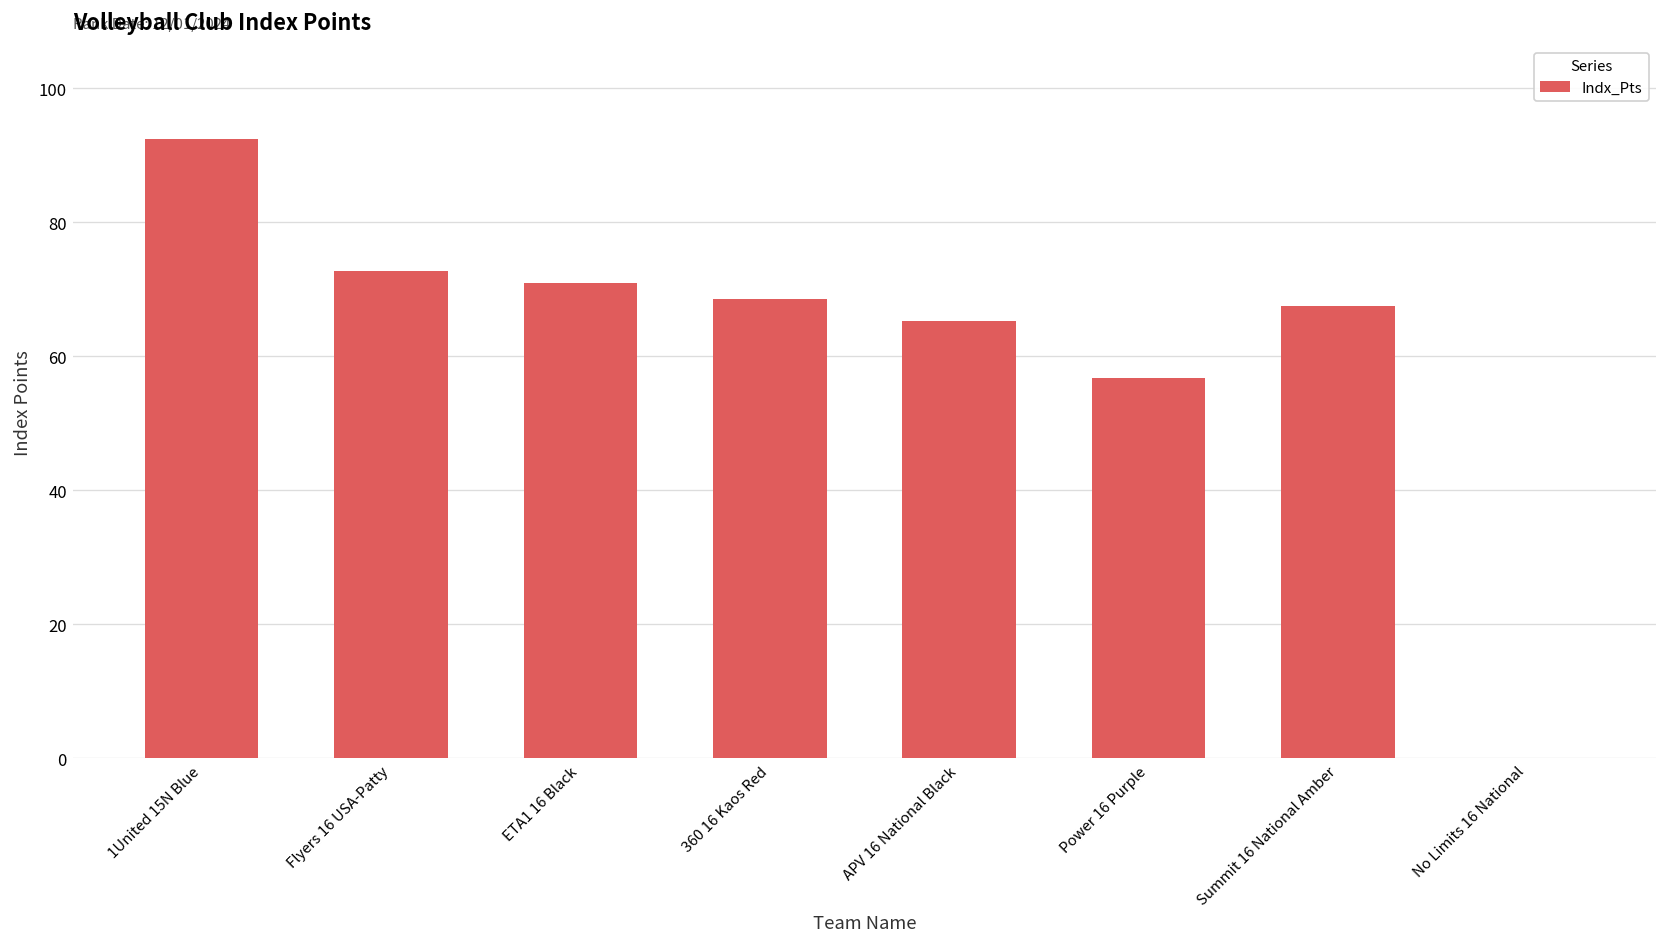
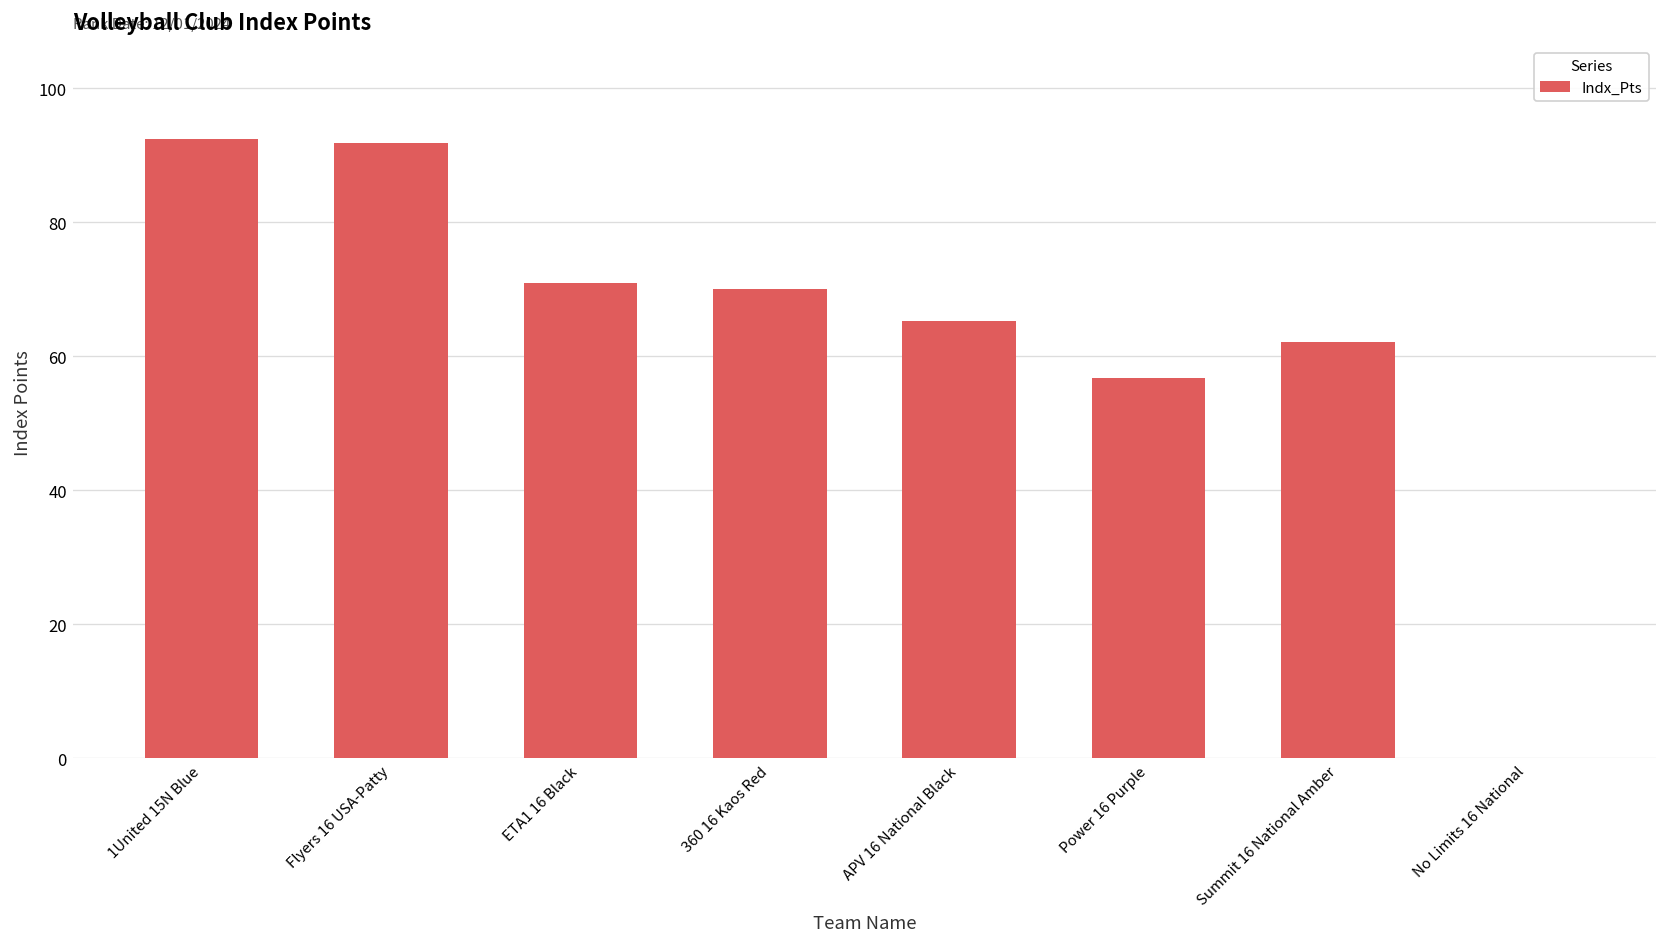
Flyers 16 USA-Patty: 73 -> 92
360 16 Kaos Red: 69 -> 70
Summit 16 National Amber: 67 -> 62
